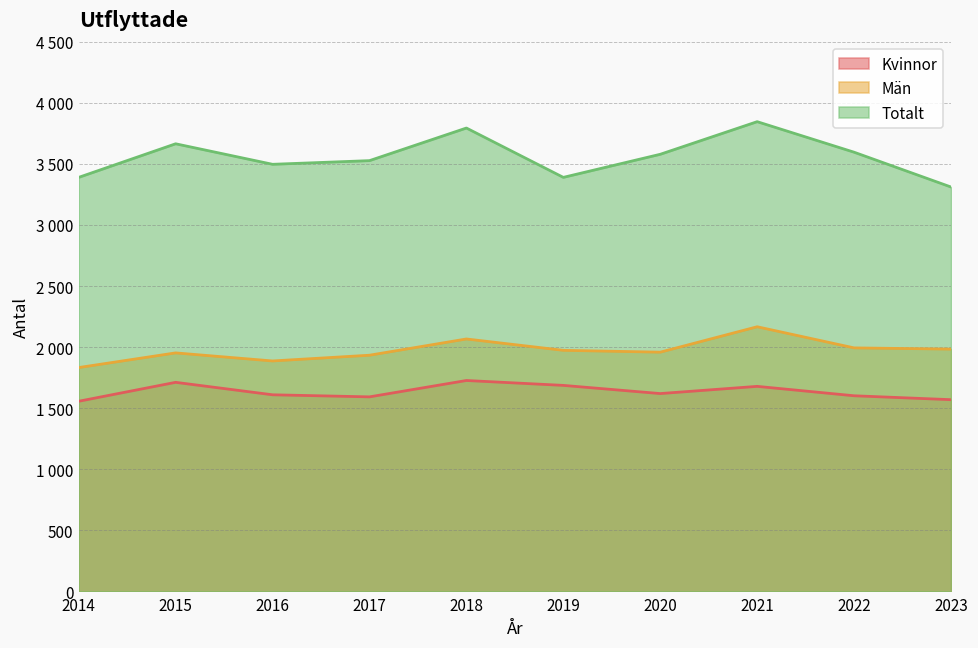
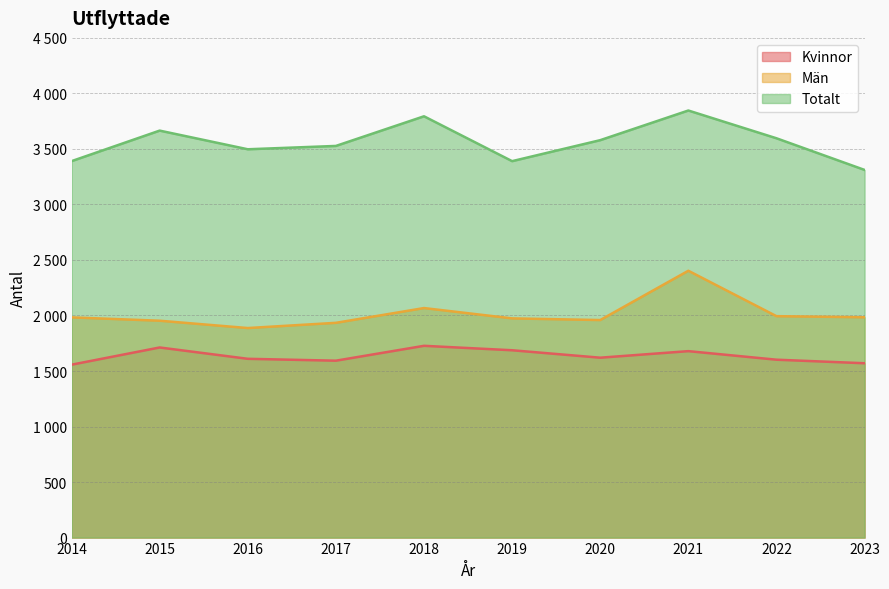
Män, 2014: 1830 -> 1980
Män, 2021: 2170 -> 2400
